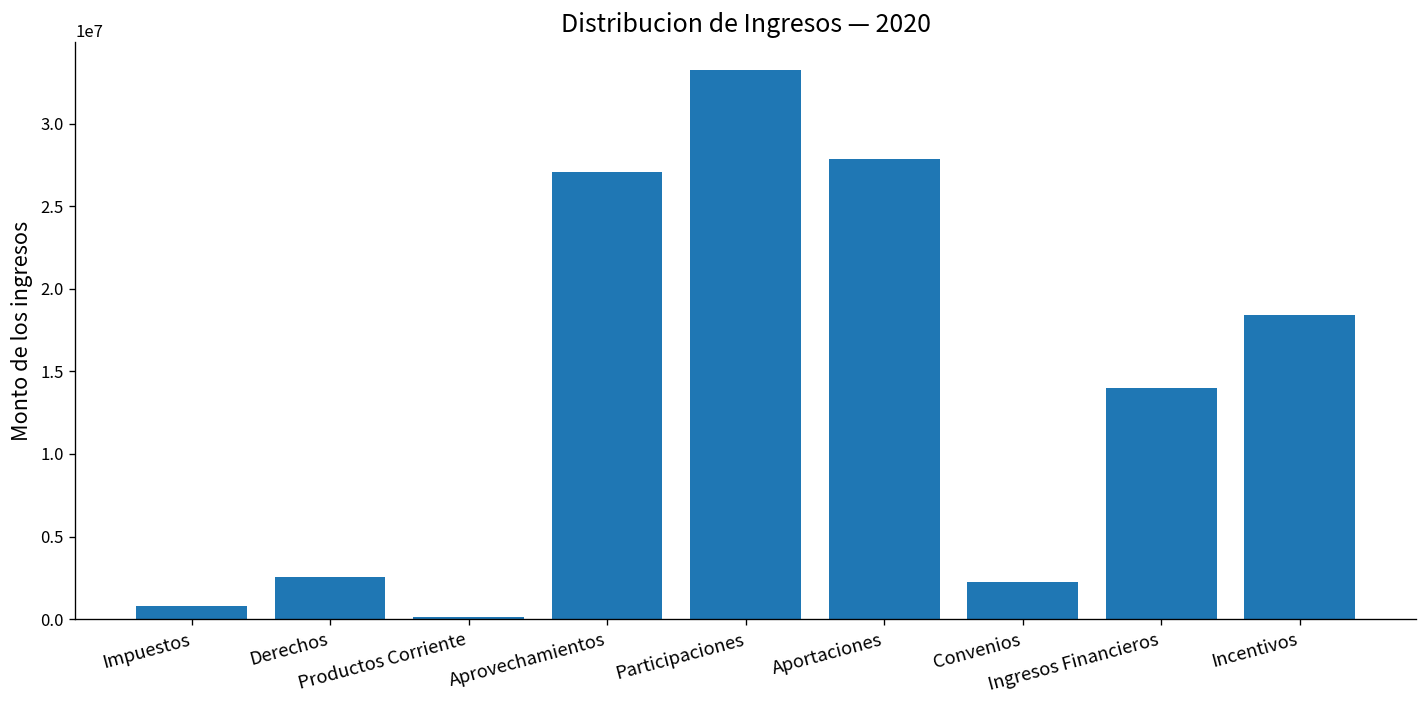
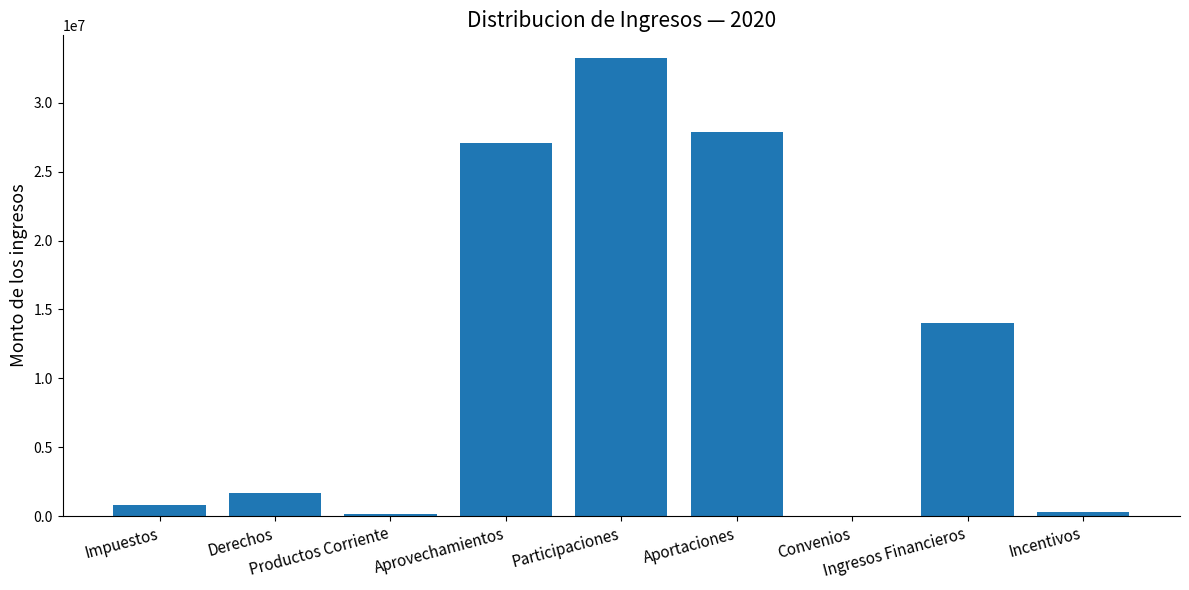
Derechos: 2500000 -> 1600000
Convenios: 2200000 -> 0
Incentivos: 18400000 -> 300000
